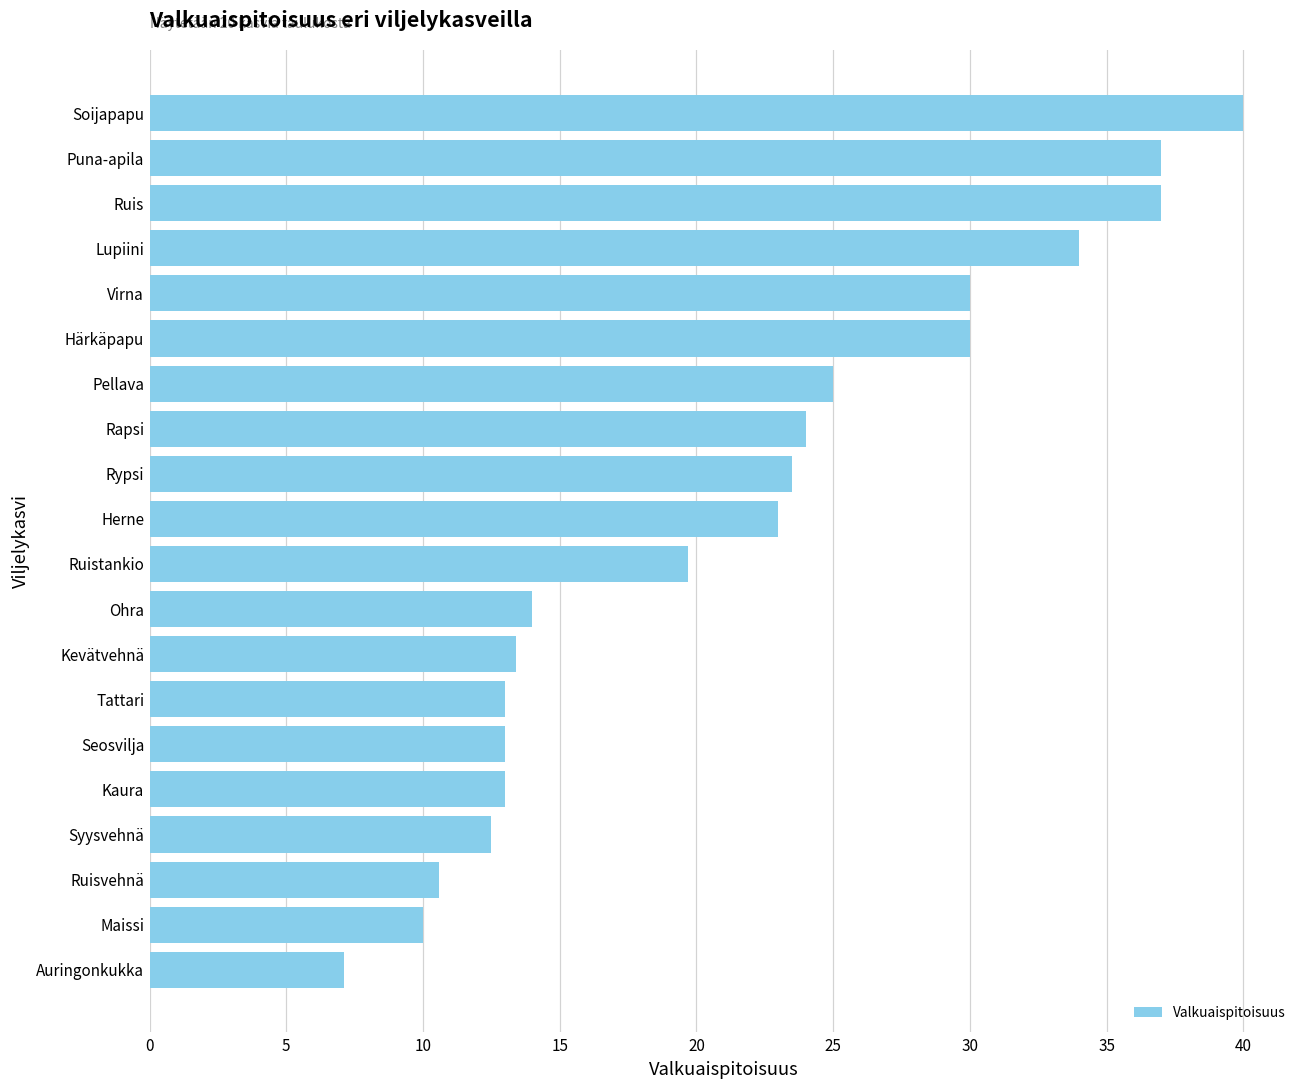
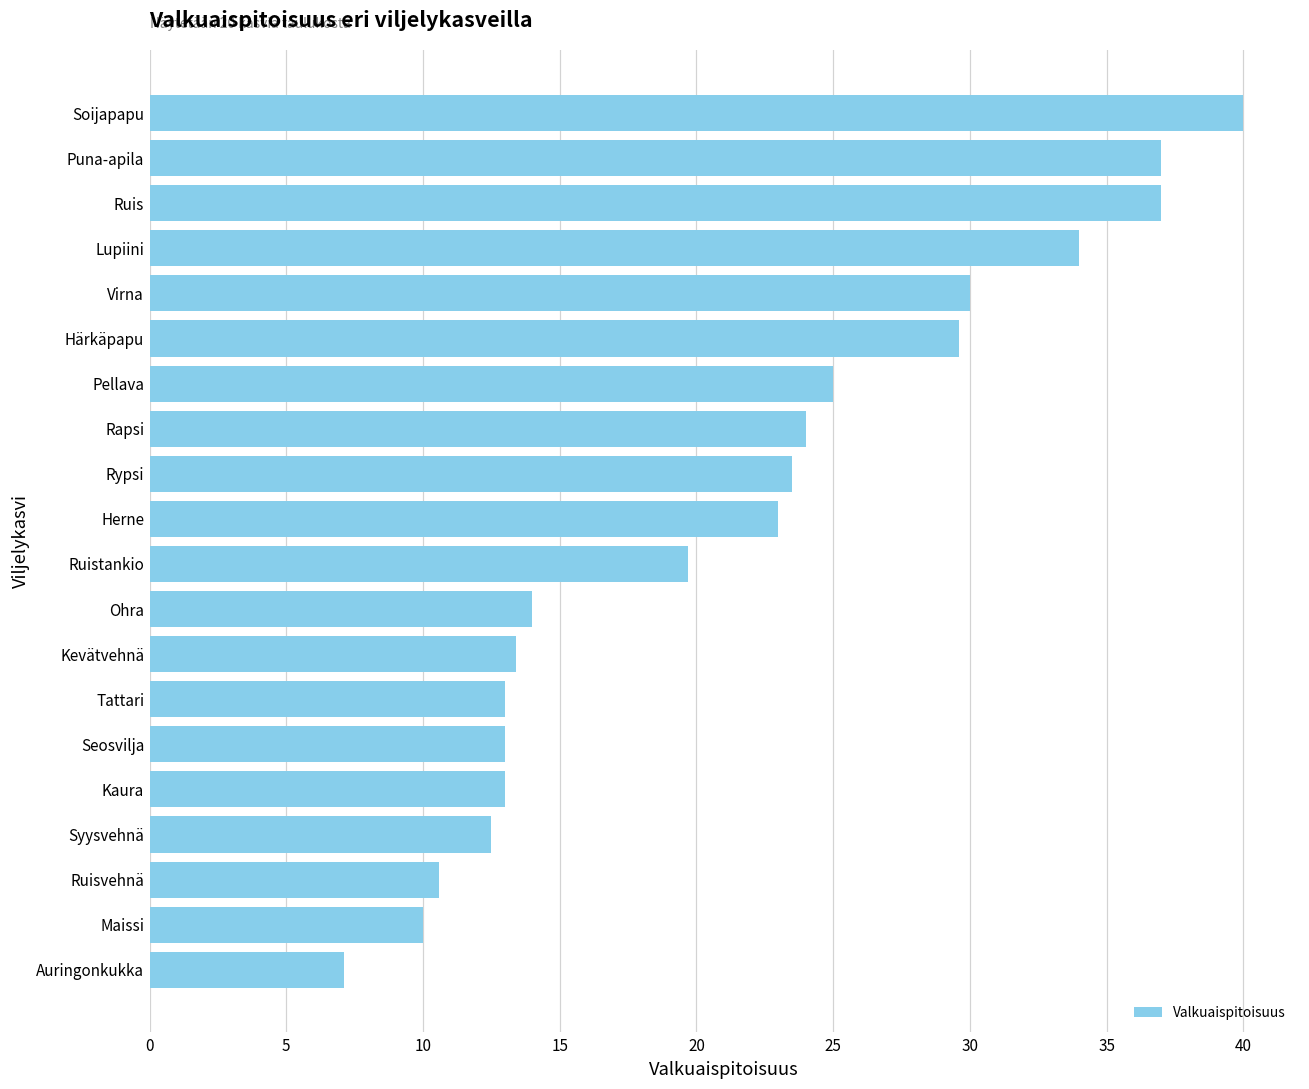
Härkäpapu: 30.0 -> 29.6
